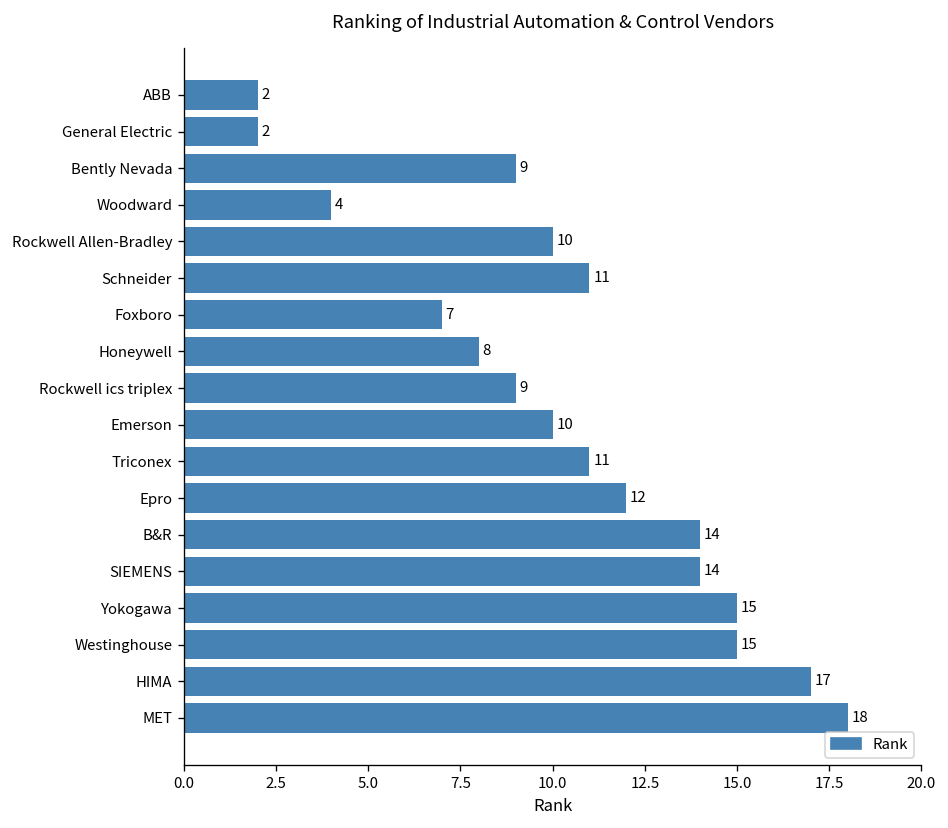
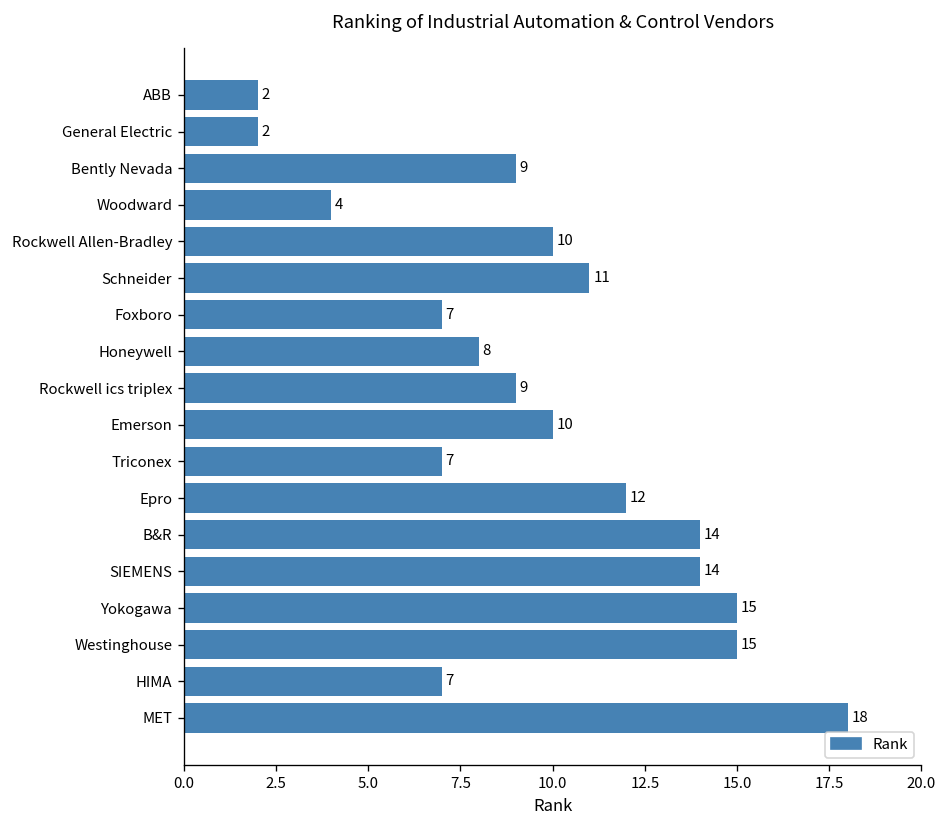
Triconex: 11 -> 7
HIMA: 17 -> 7
